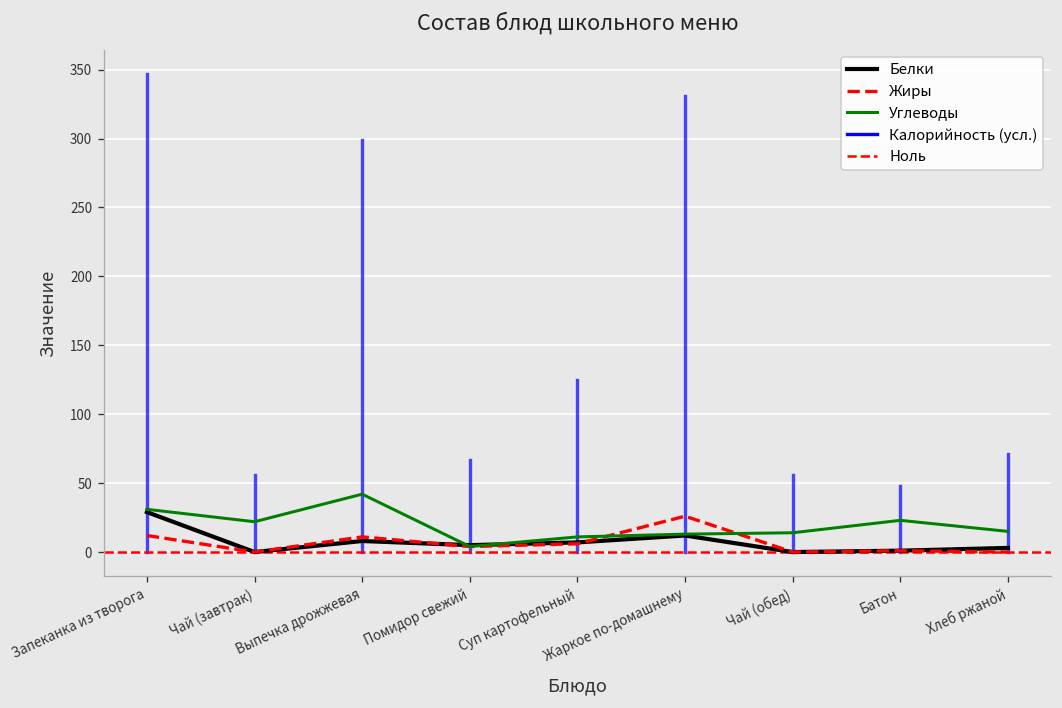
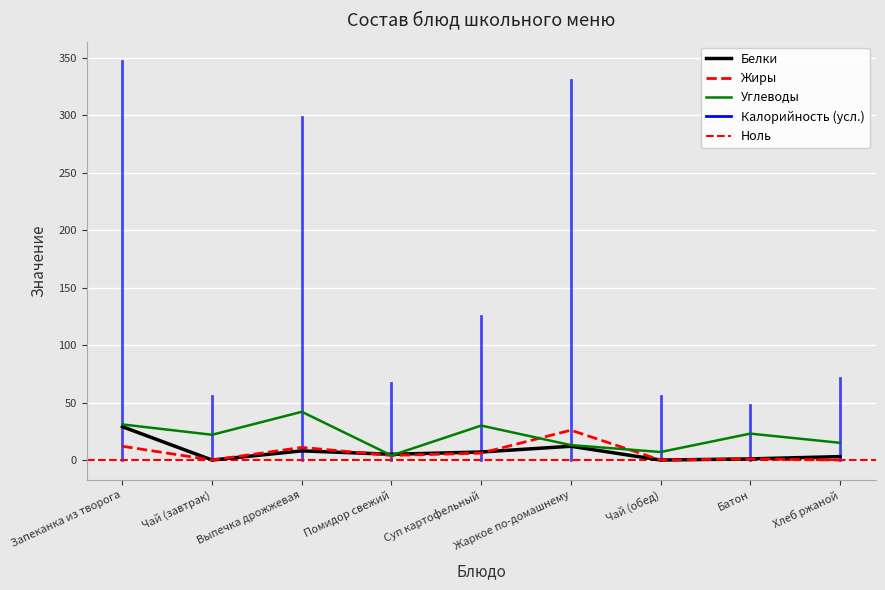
Углеводы, Суп картофельный: 11 -> 30
Углеводы, Чай (обед): 14 -> 7
